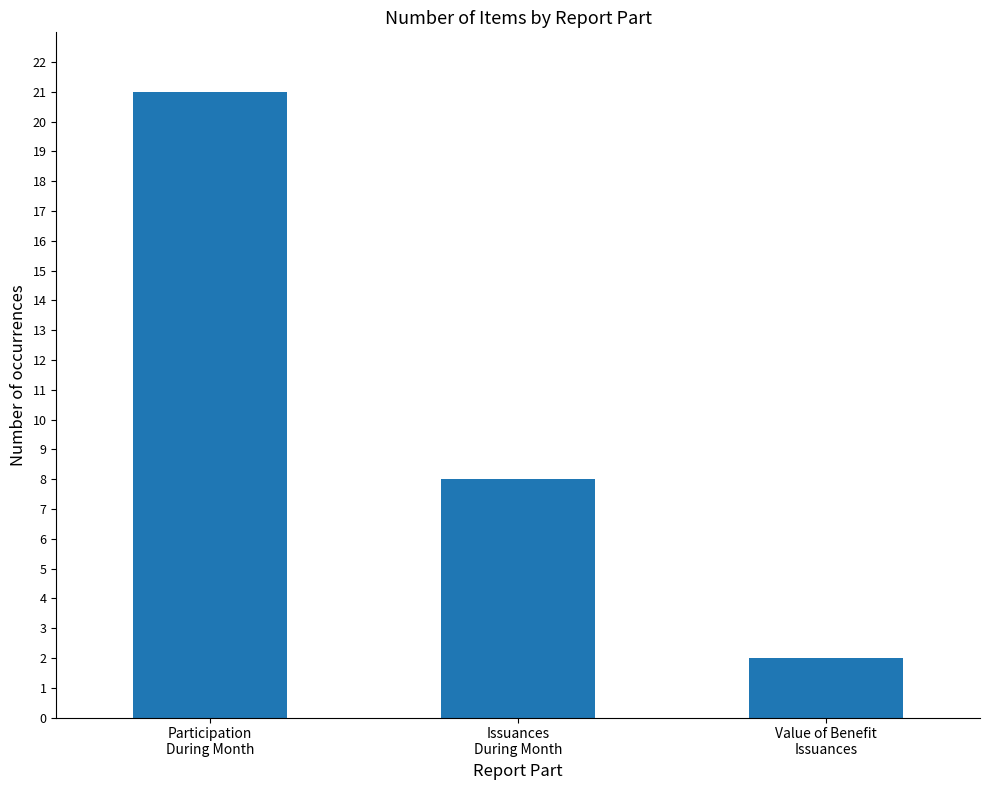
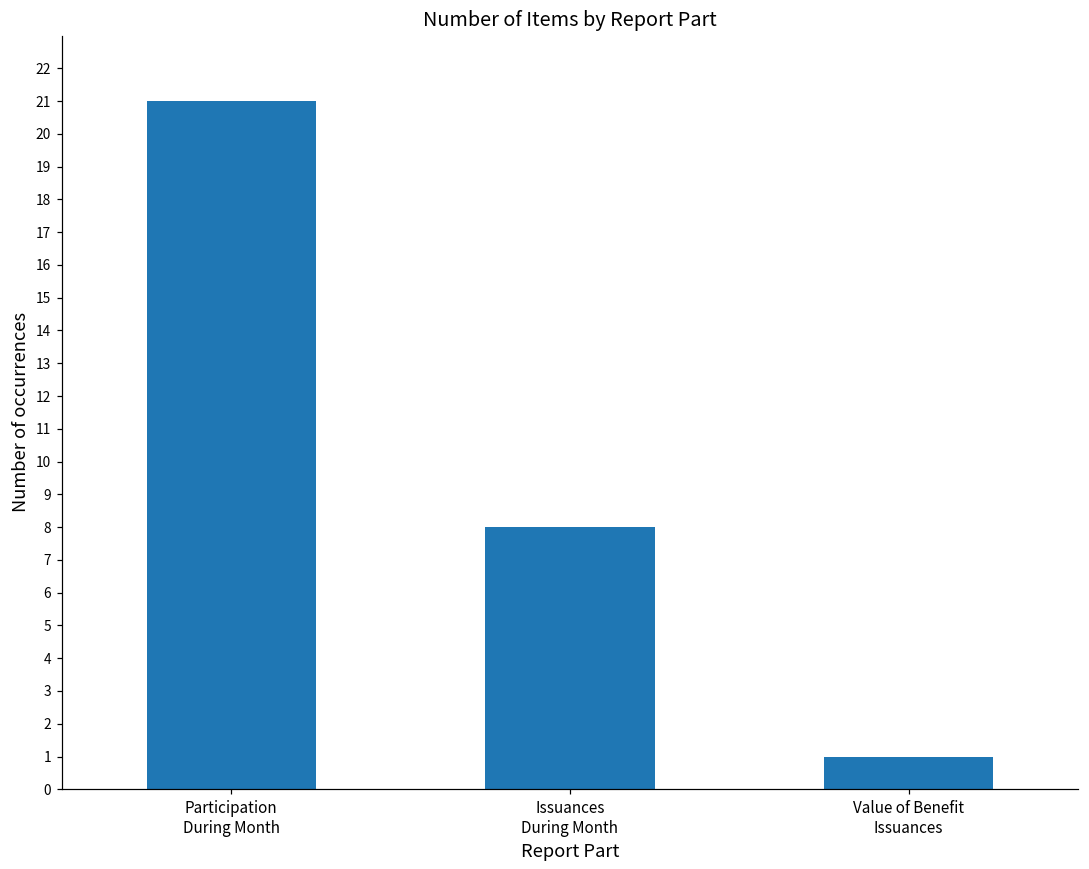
Value of Benefit Issuances: 2 -> 1
